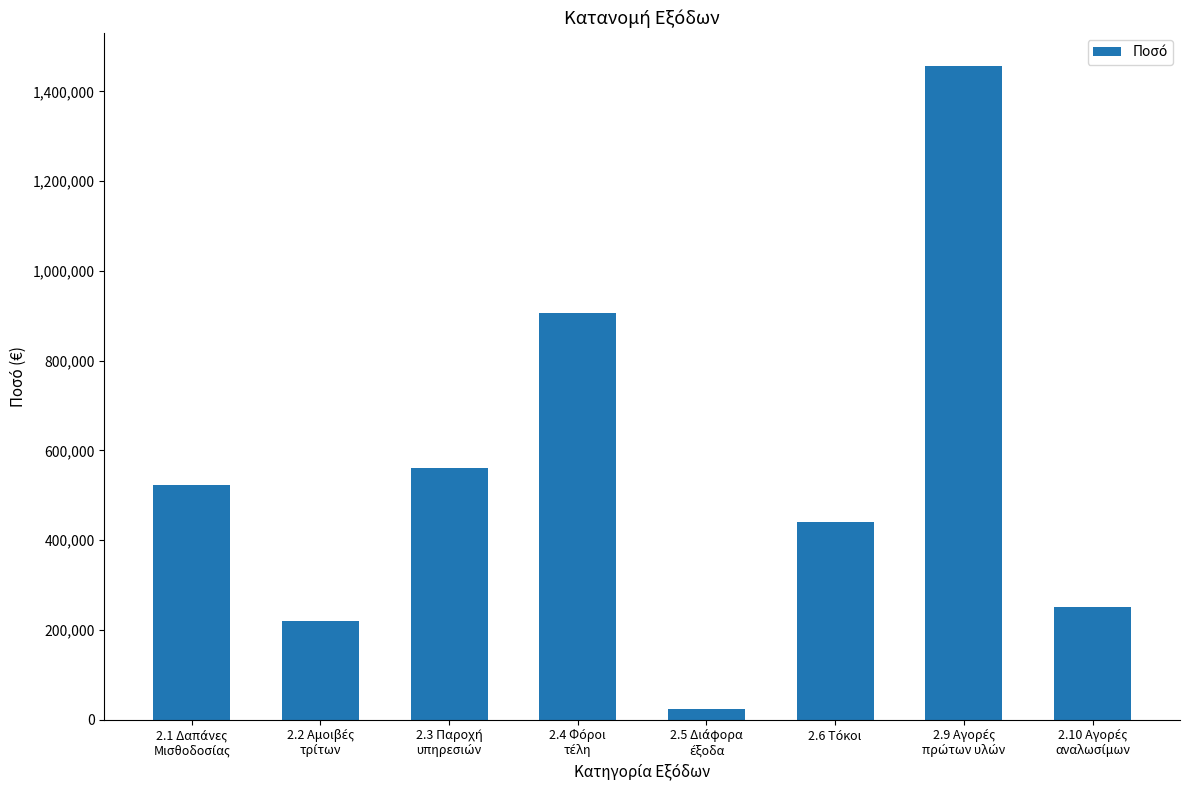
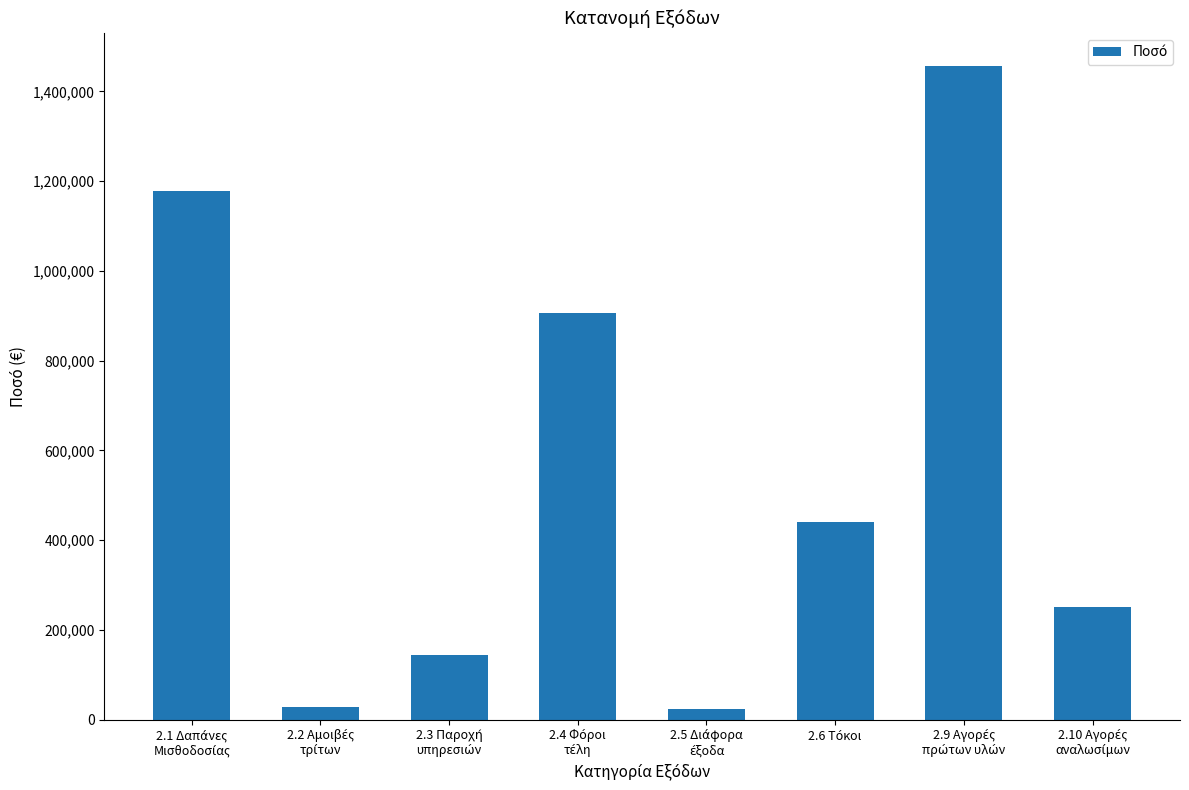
2.1 Δαπάνες Μισθοδοσίας: 520,000 -> 1,180,000
2.2 Αμοιβές τρίτων: 220,000 -> 30,000
2.3 Παροχή υπηρεσιών: 560,000 -> 140,000
